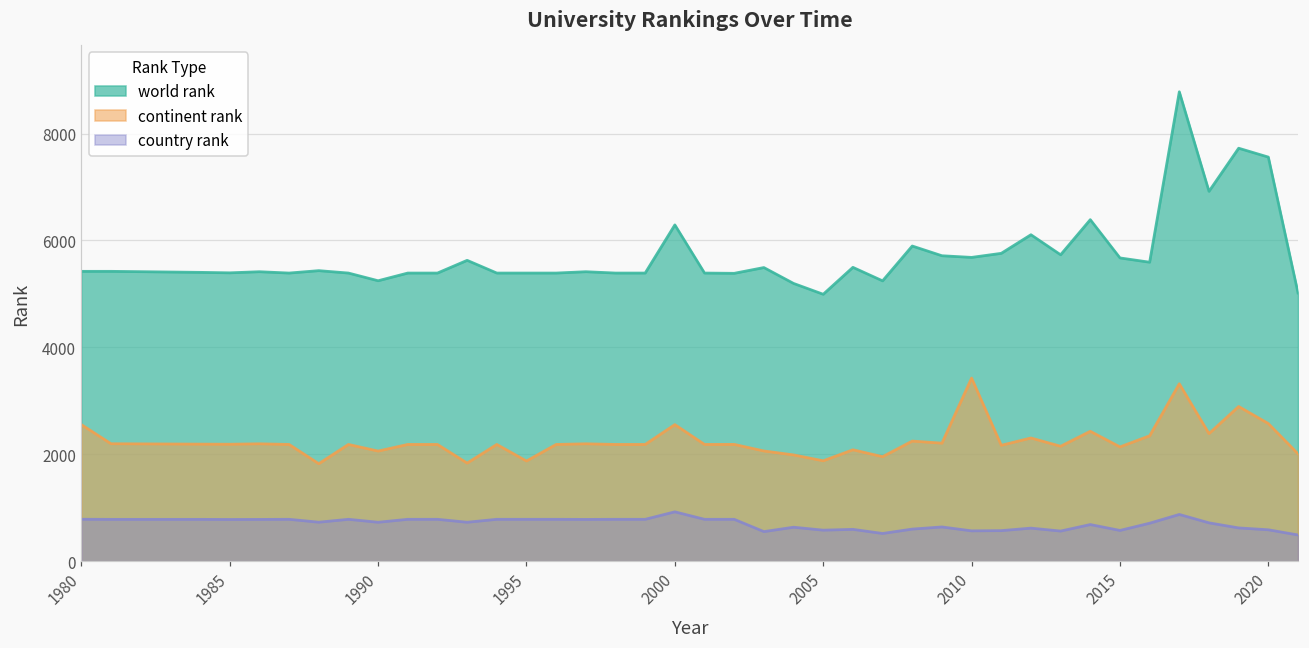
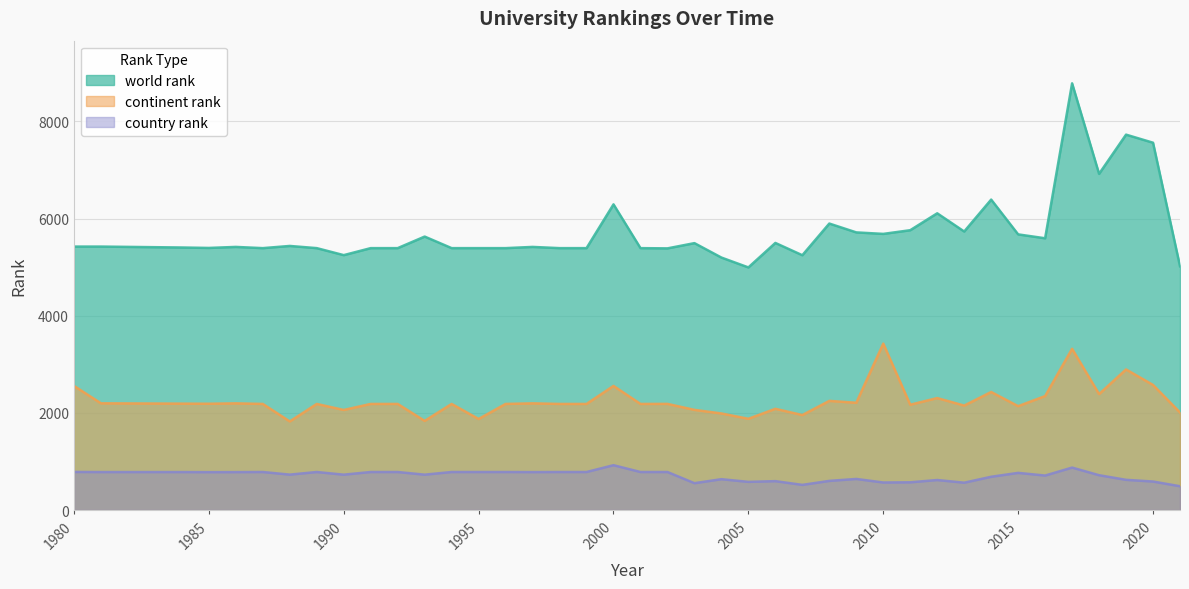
country rank, 2015: 600 -> 800
